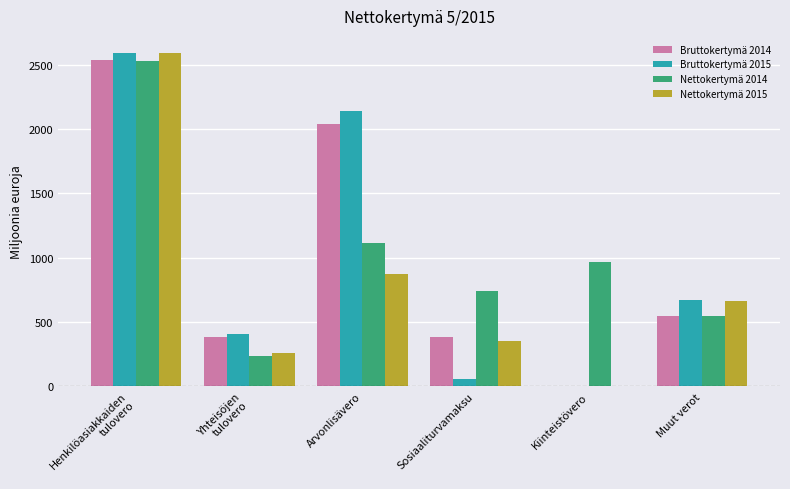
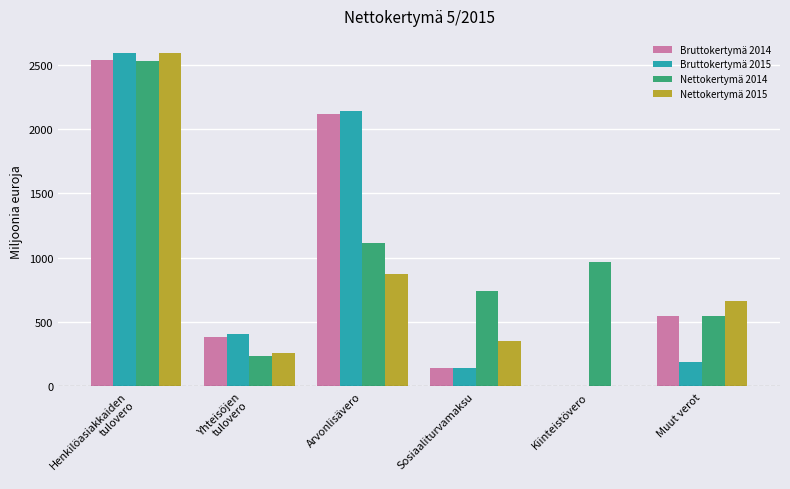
Bruttokertymä 2014, Arvonlisävero: 2040 -> 2120
Bruttokertymä 2014, Sosiaaliturvamaksu: 380 -> 140
Bruttokertymä 2015, Sosiaaliturvamaksu: 60 -> 140
Bruttokertymä 2015, Muut verot: 670 -> 190
